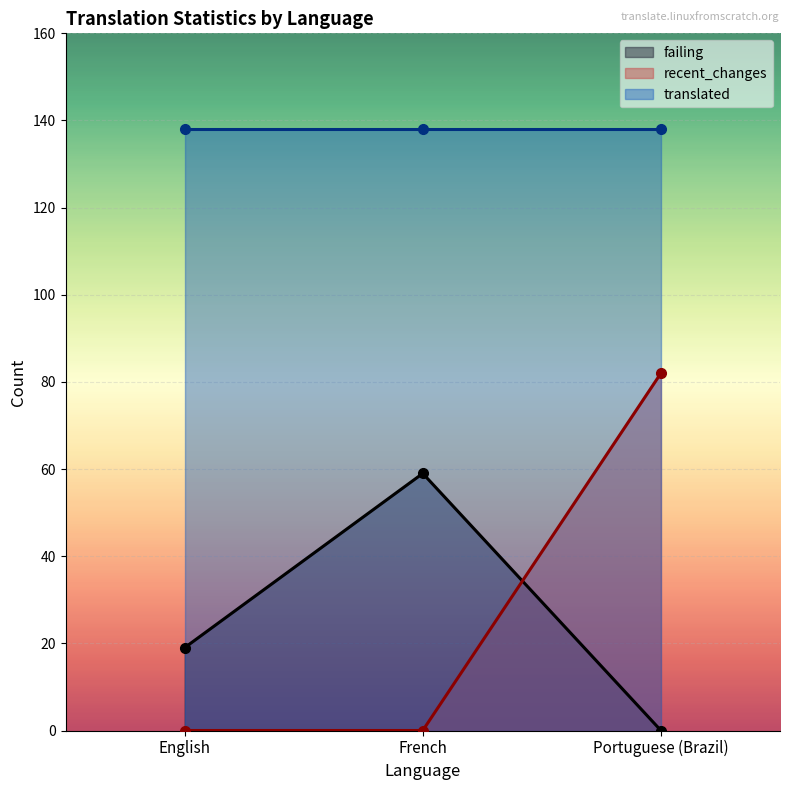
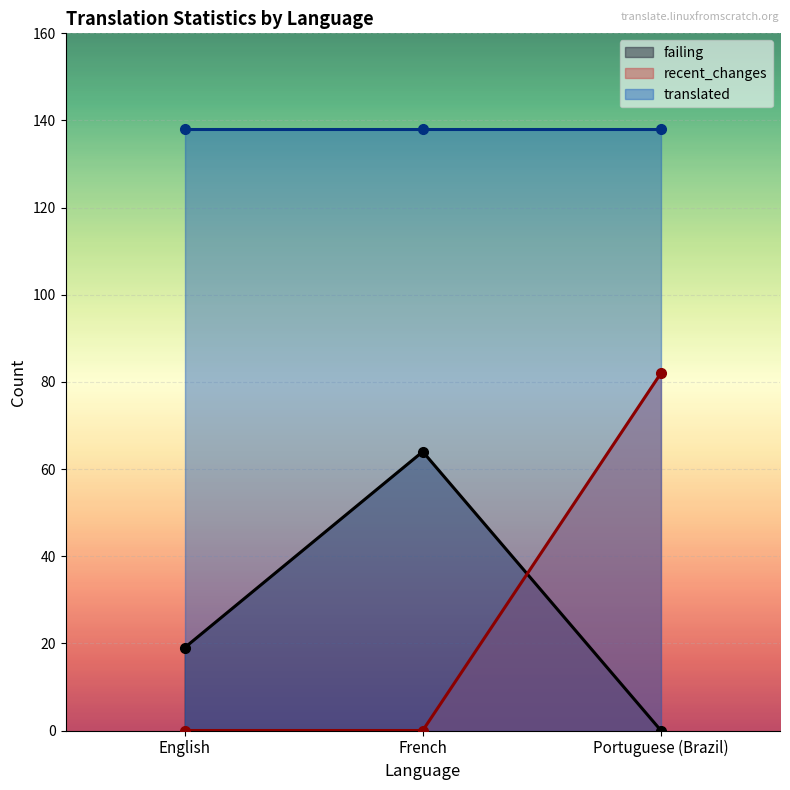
failing, French: 59 -> 64
